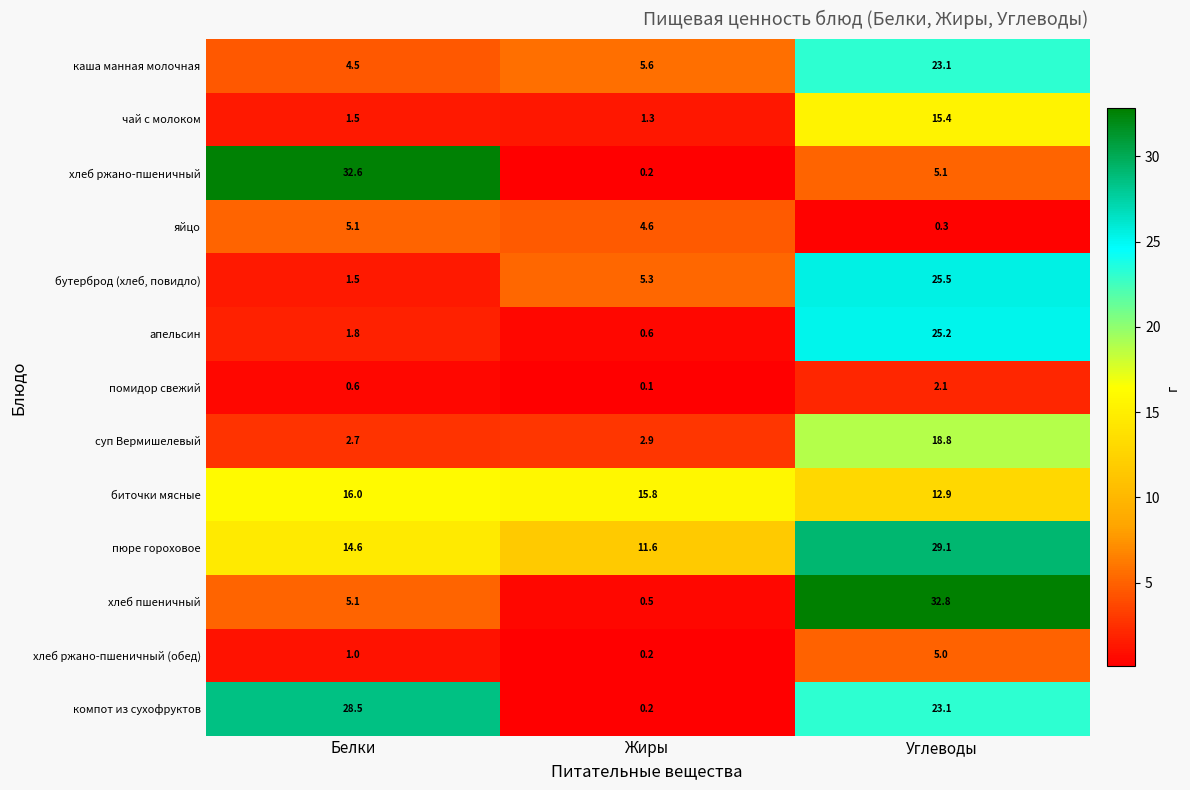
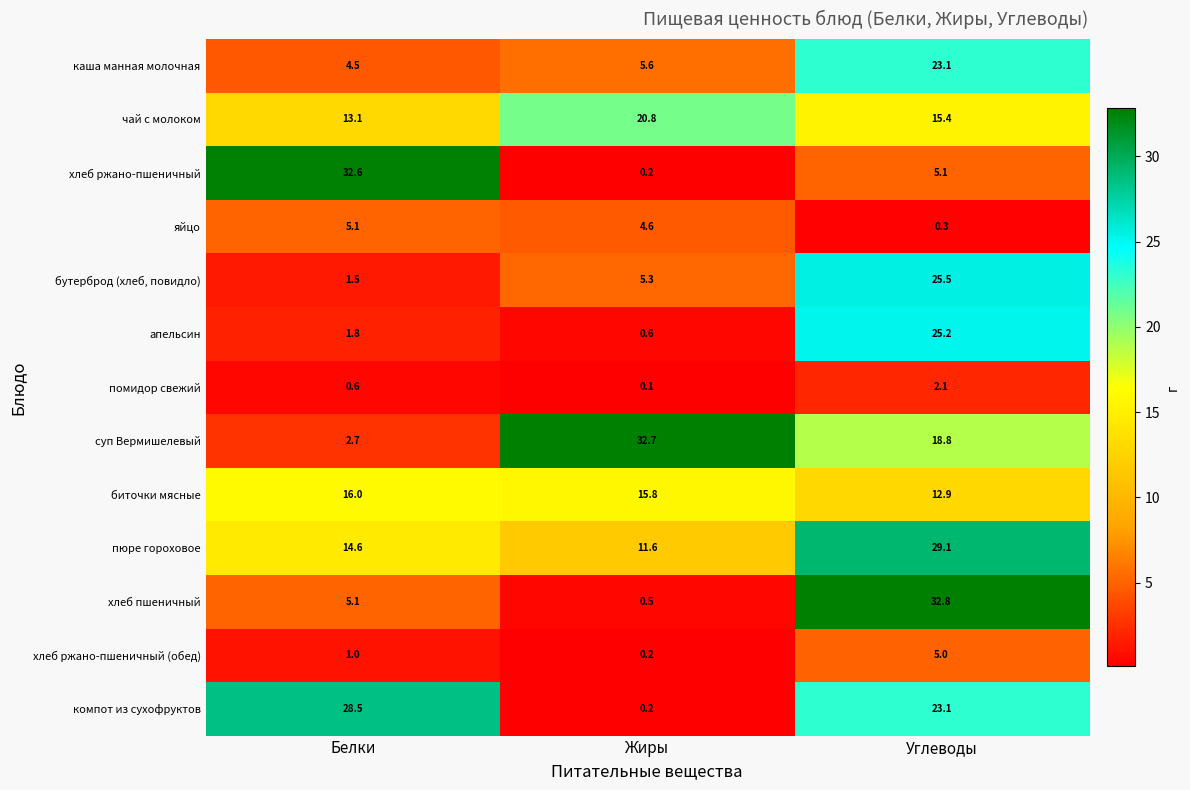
чай с молоком, Белки: 1.5 -> 13.1
чай с молоком, Жиры: 1.3 -> 20.8
суп Вермишелевый, Жиры: 2.9 -> 32.7
